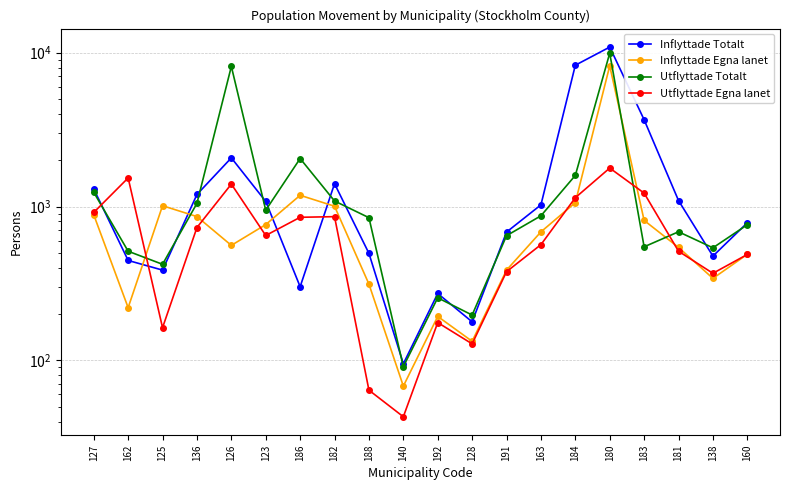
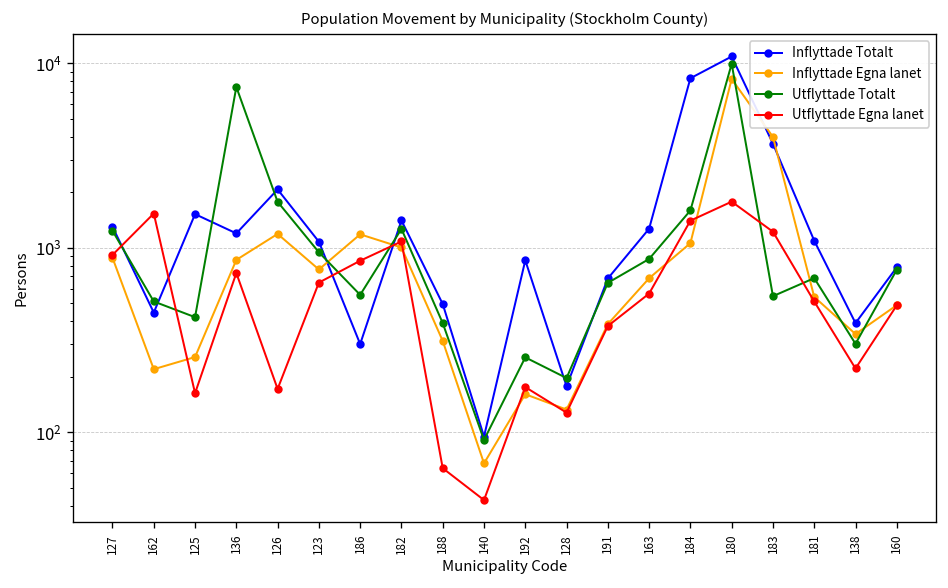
Inflyttade Totalt, 125: 390 -> 1500
Inflyttade Egna lanet, 125: 1000 -> 260
Utflyttade Totalt, 136: 1000 -> 7000
Inflyttade Egna lanet, 126: 560 -> 1200
Utflyttade Totalt, 126: 8000 -> 1800
Utflyttade Egna lanet, 126: 1400 -> 170
Utflyttade Totalt, 186: 2100 -> 560
Utflyttade Totalt, 182: 1100 -> 1300
Utflyttade Egna lanet, 182: 900 -> 1100
Utflyttade Totalt, 188: 800 -> 390
Inflyttade Totalt, 192: 270 -> 900
Inflyttade Egna lanet, 192: 190 -> 160
Inflyttade Totalt, 163: 1000 -> 1300
Utflyttade Egna lanet, 184: 1100 -> 1400
Inflyttade Egna lanet, 183: 800 -> 4000
Inflyttade Totalt, 138: 480 -> 390
Utflyttade Totalt, 138: 540 -> 300
Utflyttade Egna lanet, 138: 370 -> 220
